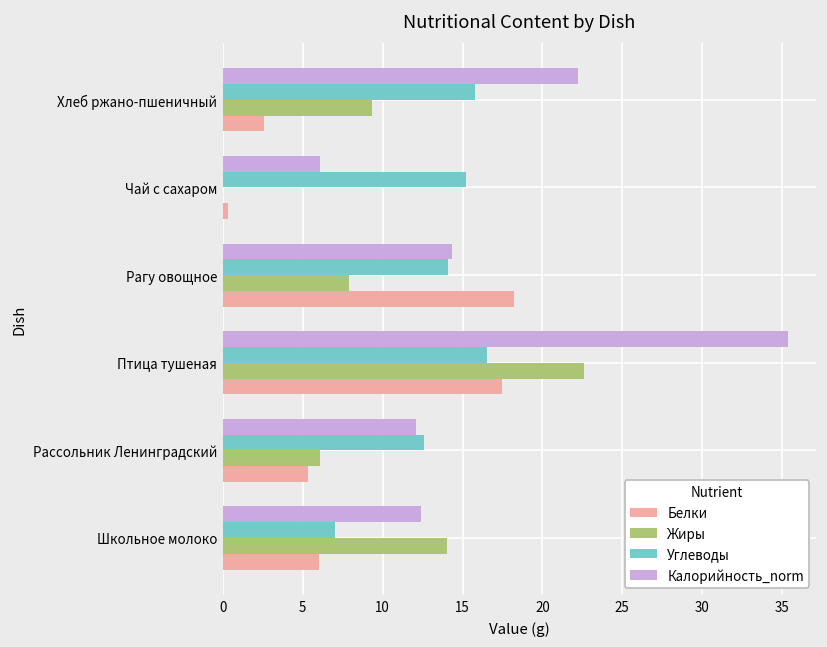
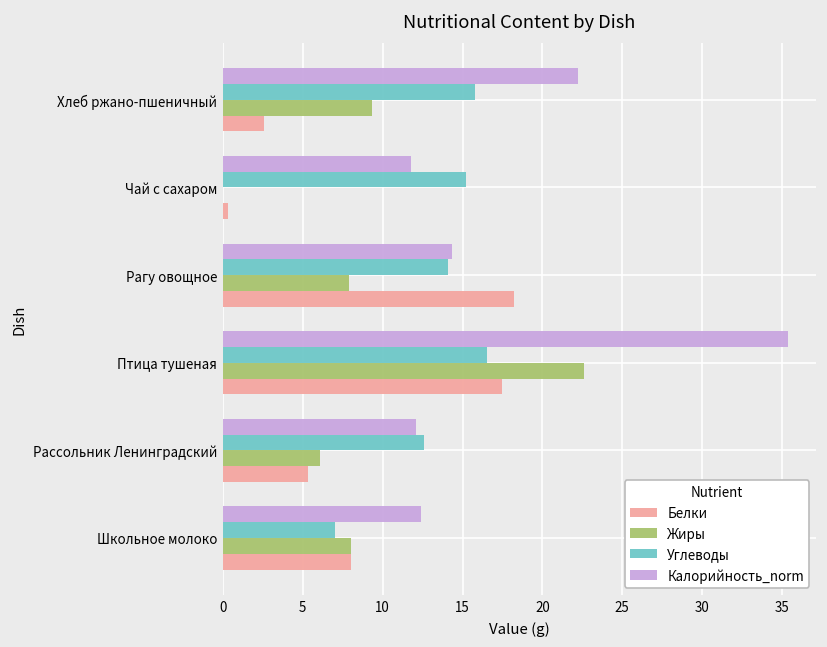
Калорийность_norm, Чай с сахаром: 6.1 -> 11.8
Жиры, Школьное молоко: 14 -> 8
Белки, Школьное молоко: 6 -> 8
